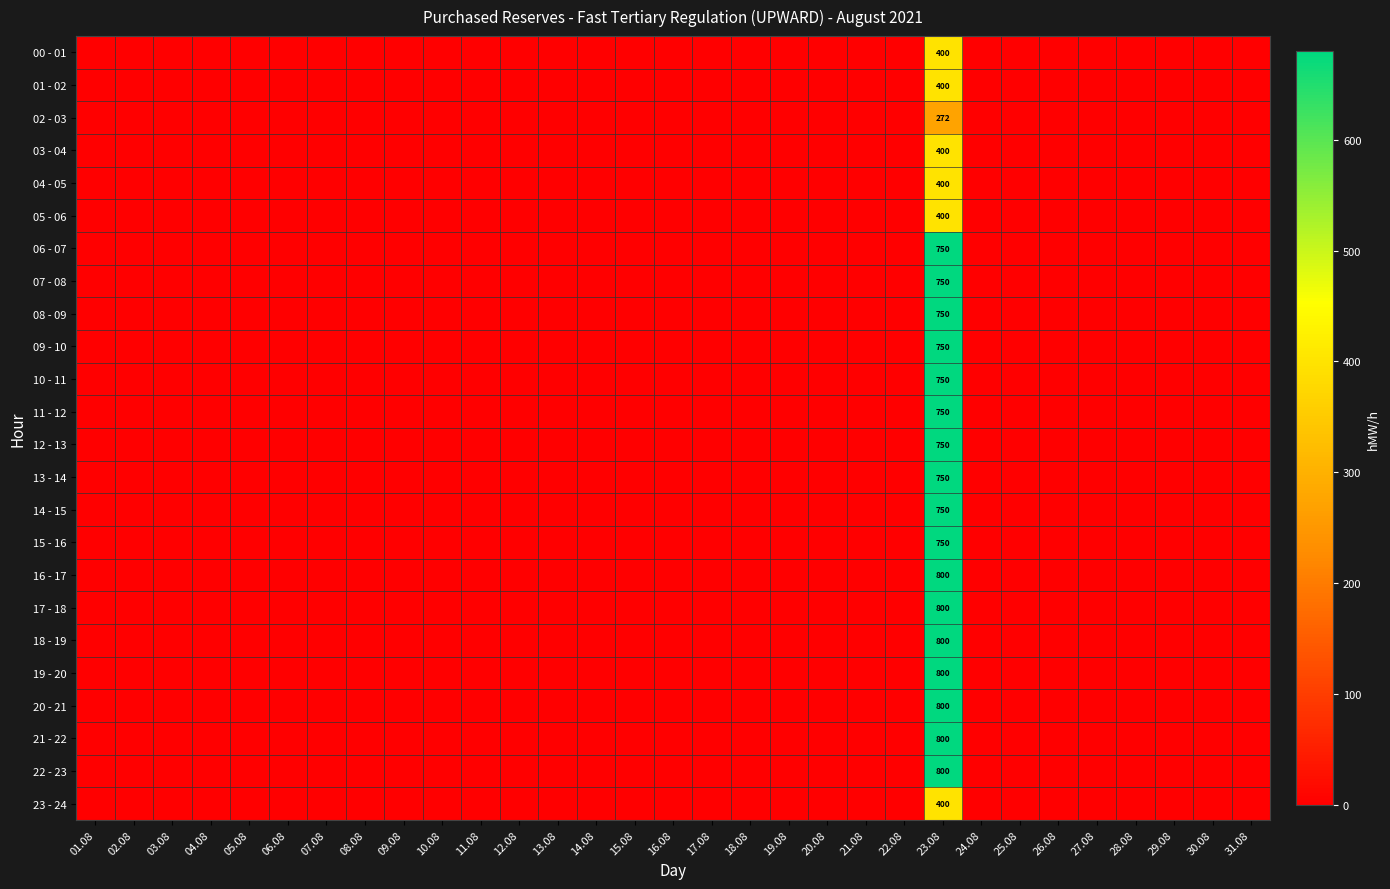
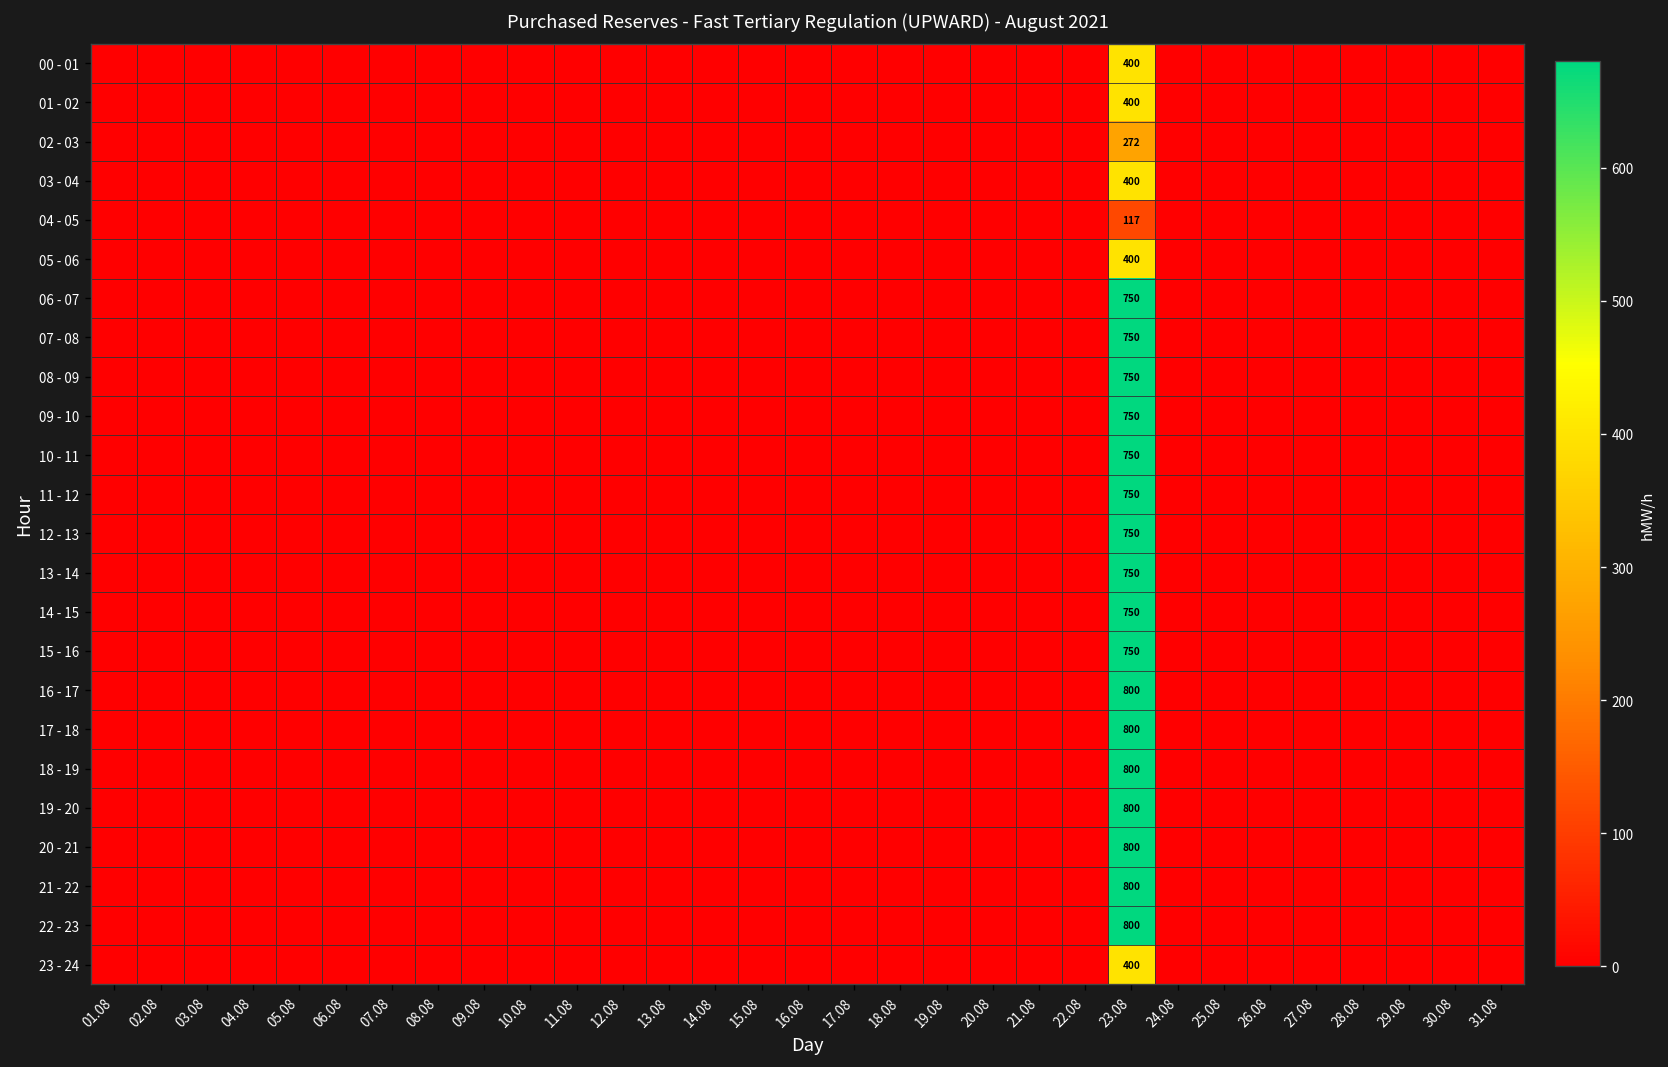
04 - 05, 23.08: 400 -> 117
